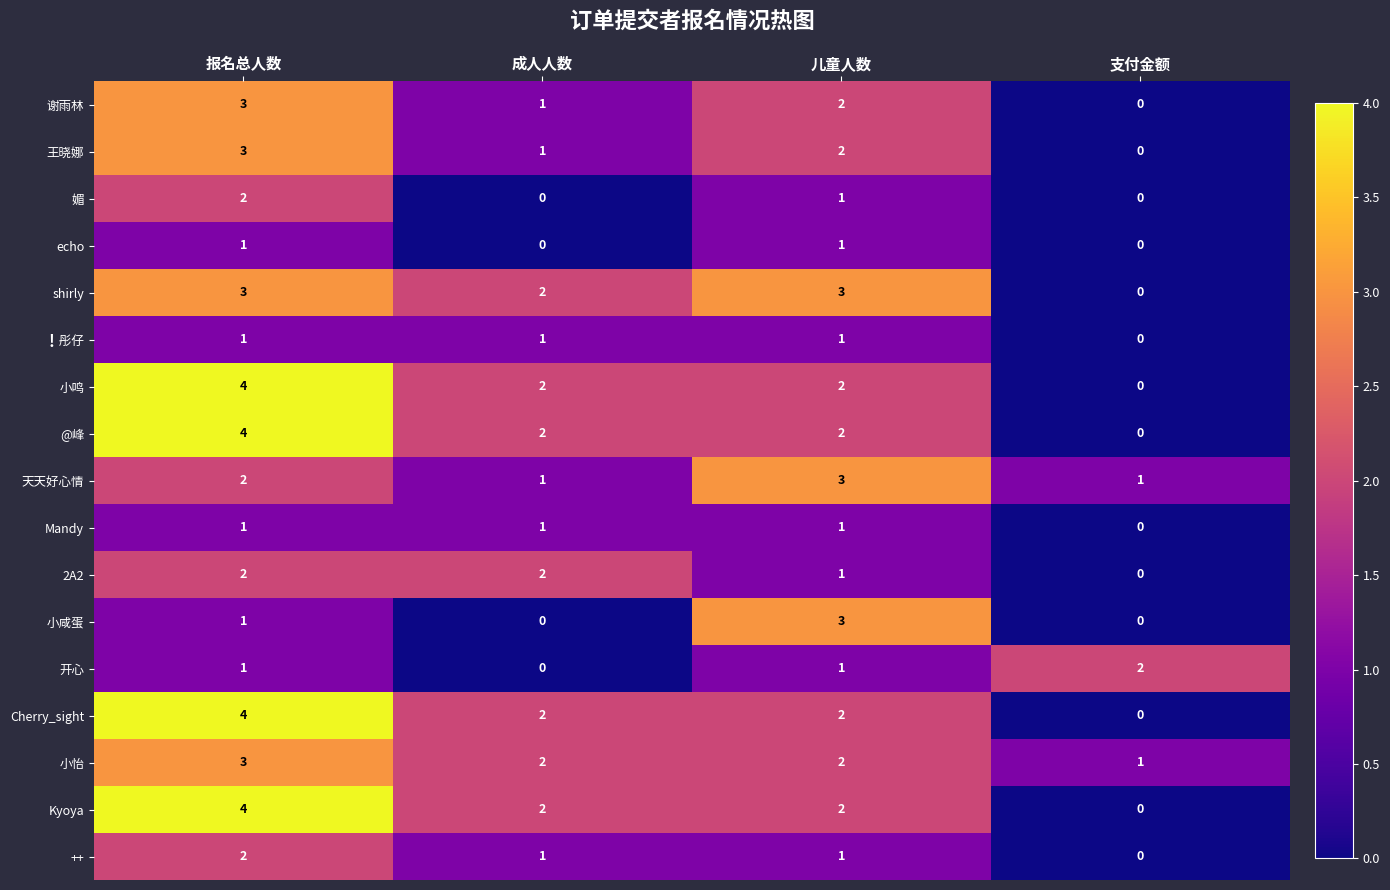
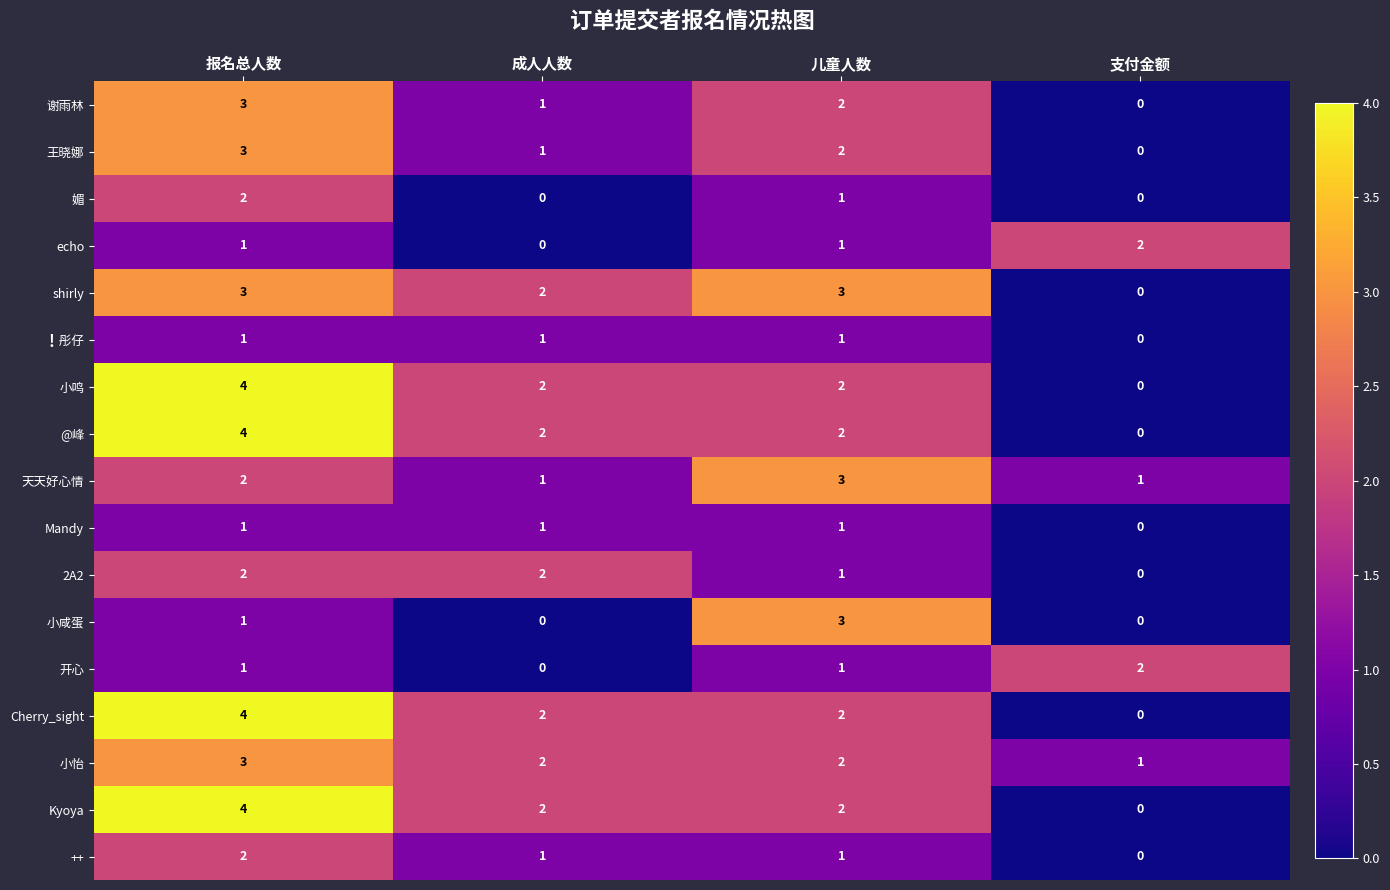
echo, 支付金额: 0 -> 2
